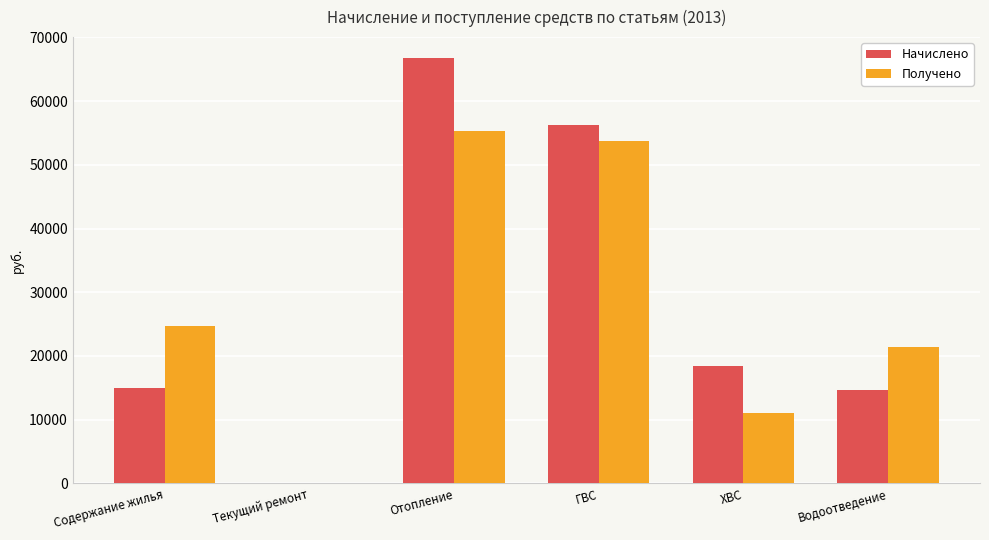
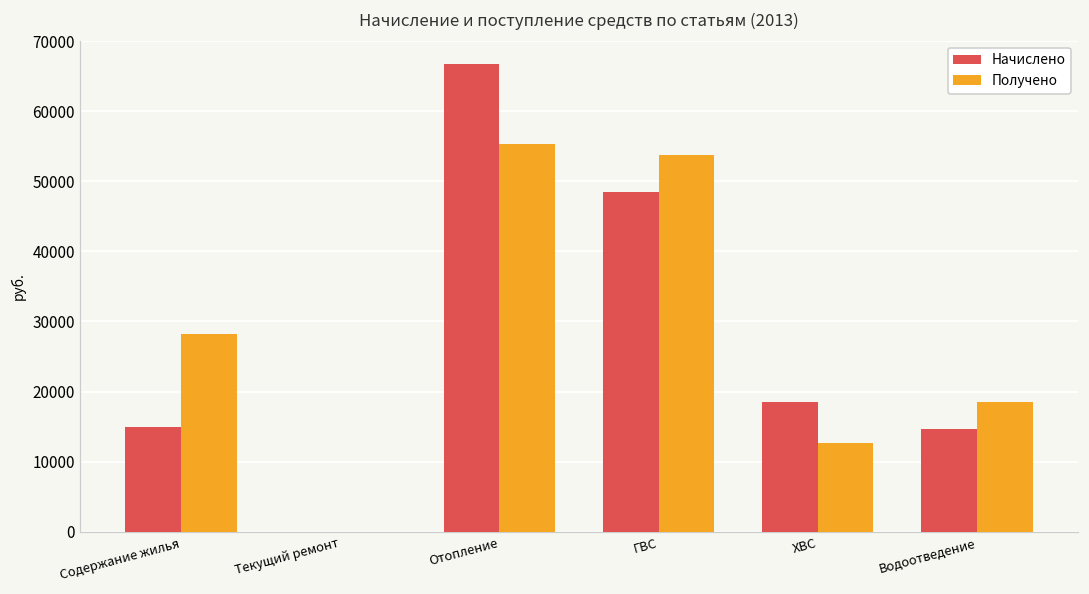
Получено, Содержание жилья: 25000 -> 28000
Начислено, ГВС: 56000 -> 48000
Получено, ХВС: 11000 -> 13000
Получено, Водоотведение: 21000 -> 18000
